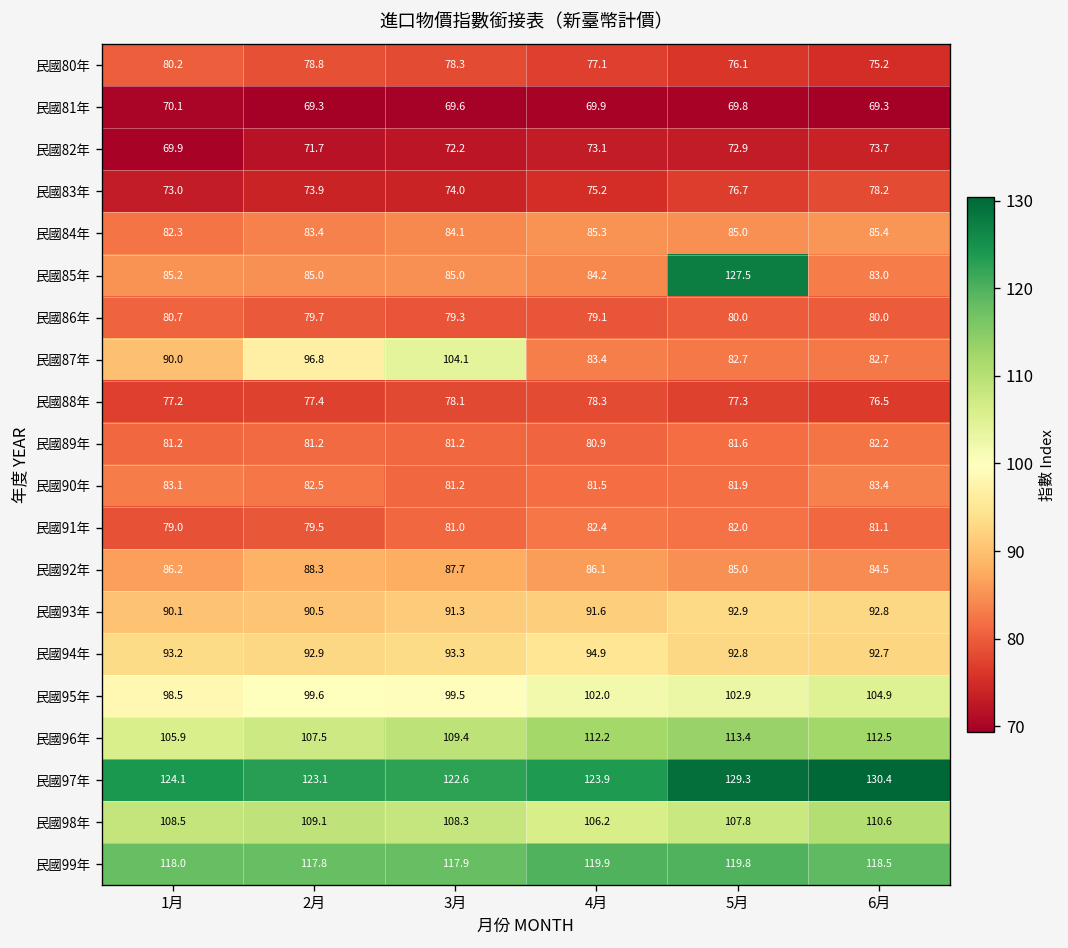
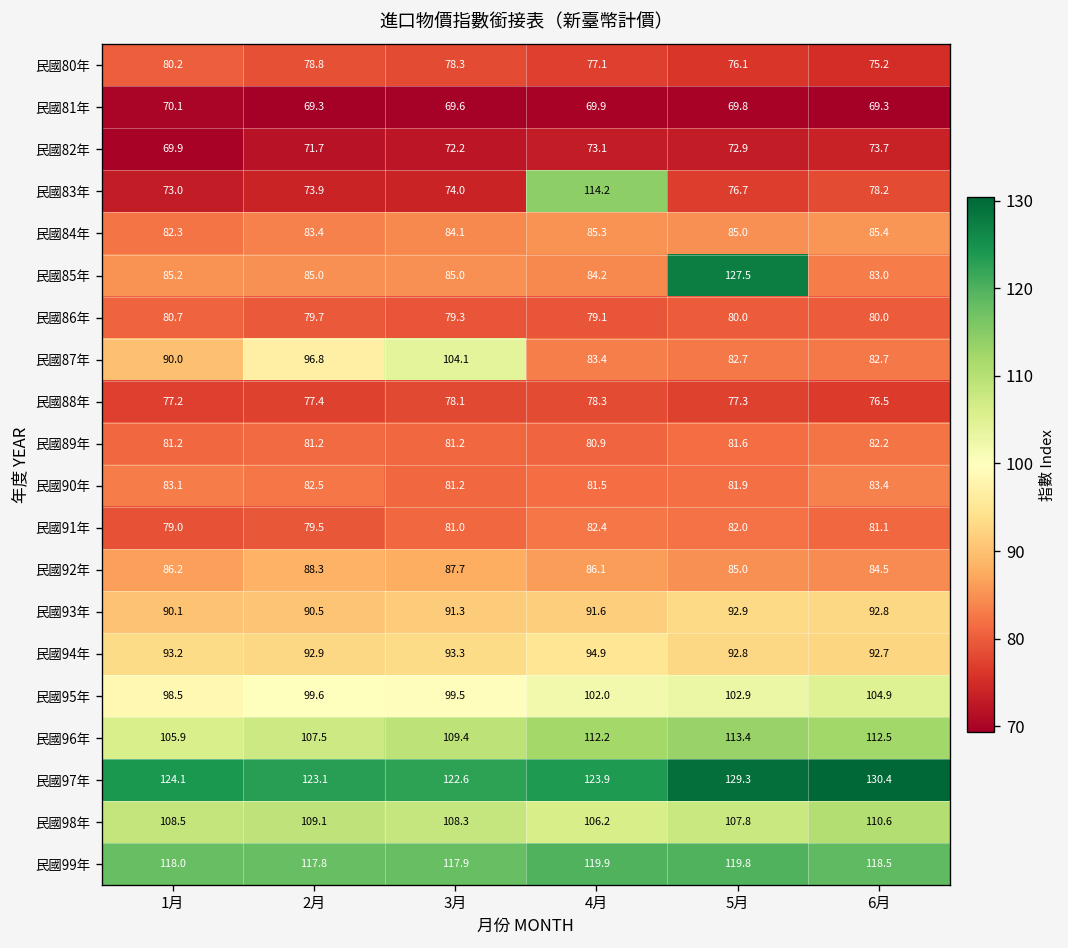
民國83年, 4月: 75.2 -> 114.2
